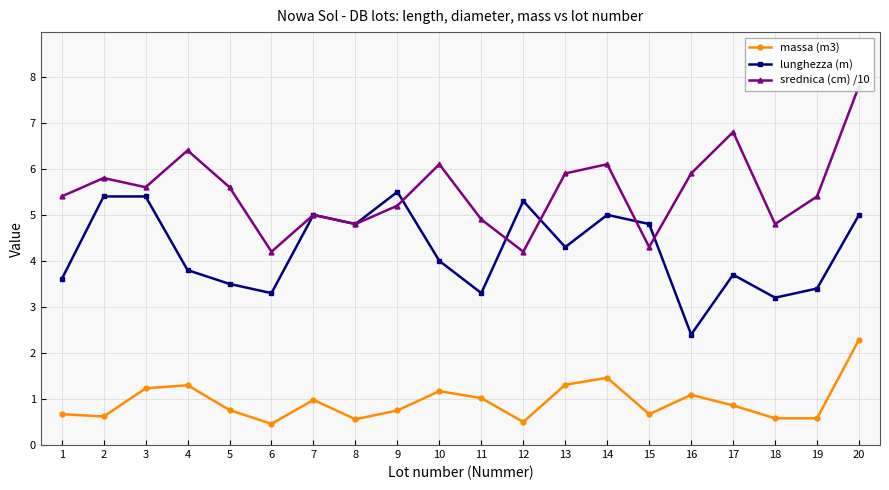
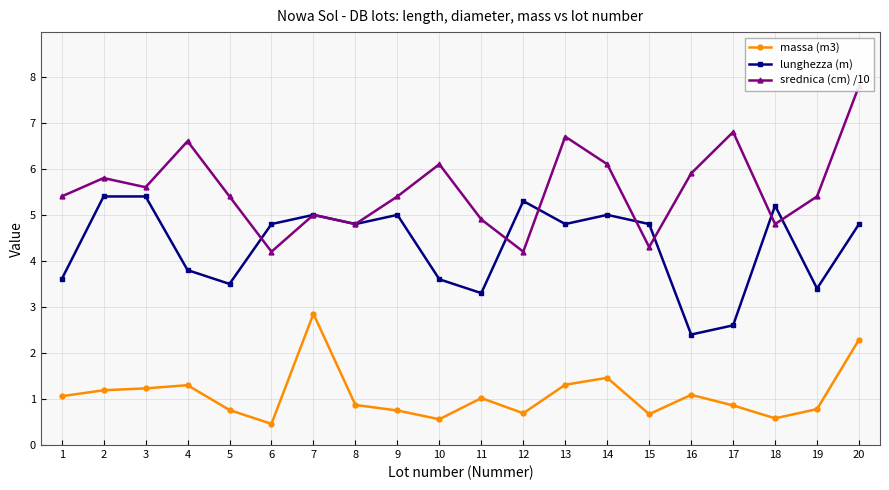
massa (m3), 1: 0.7 -> 1.1
massa (m3), 2: 0.6 -> 1.2
srednica (cm) /10, 4: 6.4 -> 6.6
srednica (cm) /10, 5: 5.6 -> 5.4
lunghezza (m), 6: 3.3 -> 4.8
massa (m3), 7: 1.0 -> 2.9
massa (m3), 8: 0.6 -> 0.9
lunghezza (m), 9: 5.5 -> 5.0
srednica (cm) /10, 9: 5.2 -> 5.4
massa (m3), 10: 1.2 -> 0.6
lunghezza (m), 10: 4.0 -> 3.6
massa (m3), 12: 0.5 -> 0.7
lunghezza (m), 13: 4.3 -> 4.8
srednica (cm) /10, 13: 5.9 -> 6.7
lunghezza (m), 17: 3.7 -> 2.6
lunghezza (m), 18: 3.2 -> 5.2
massa (m3), 19: 0.6 -> 0.8
lunghezza (m), 20: 5.0 -> 4.8
